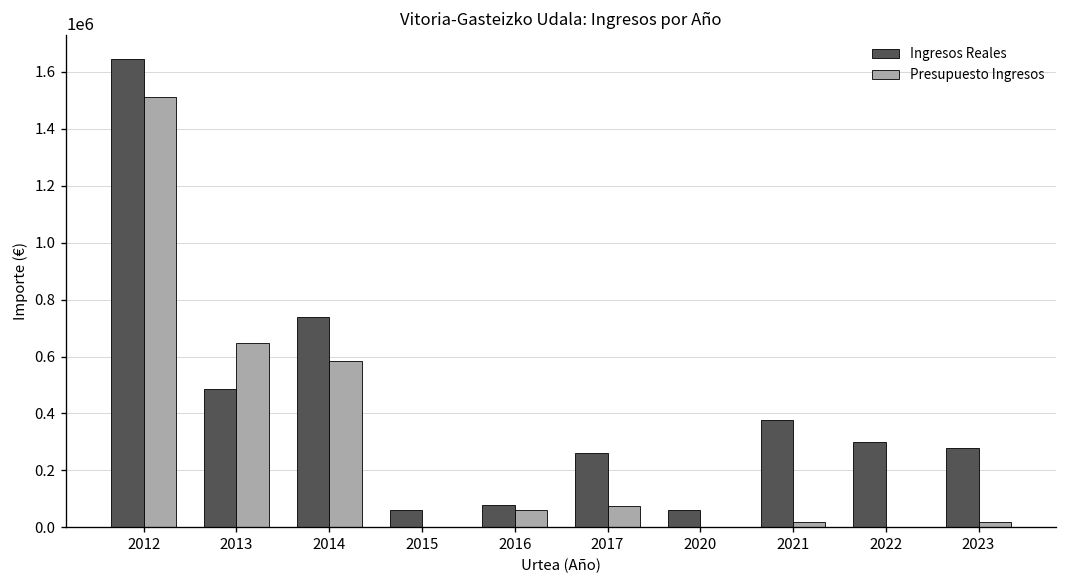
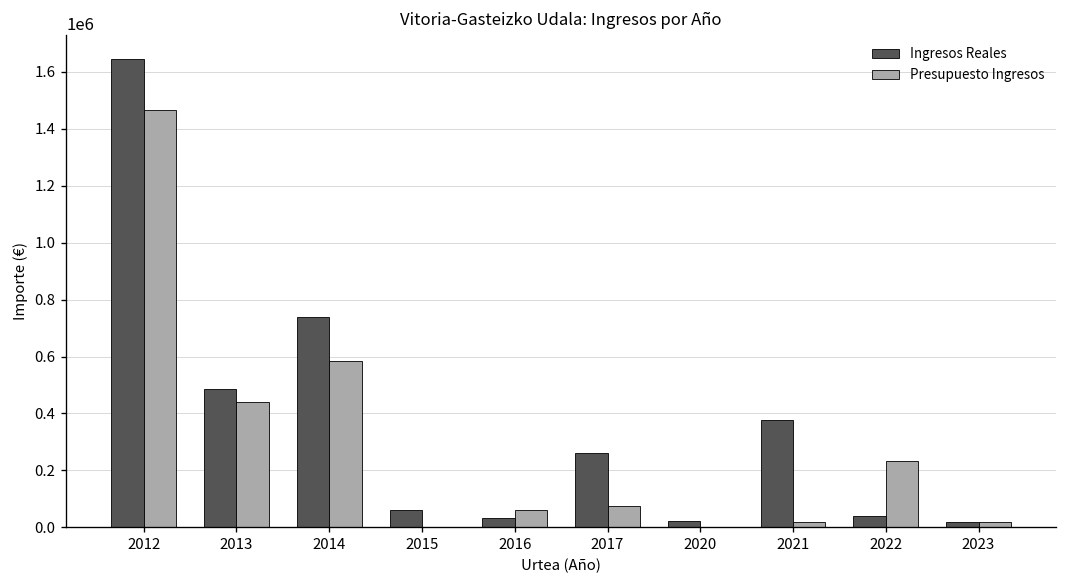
Presupuesto Ingresos, 2012: 1510000 -> 1470000
Presupuesto Ingresos, 2013: 650000 -> 440000
Ingresos Reales, 2016: 80000 -> 30000
Ingresos Reales, 2020: 60000 -> 20000
Ingresos Reales, 2022: 300000 -> 40000
Presupuesto Ingresos, 2022: 0 -> 230000
Ingresos Reales, 2023: 280000 -> 20000
